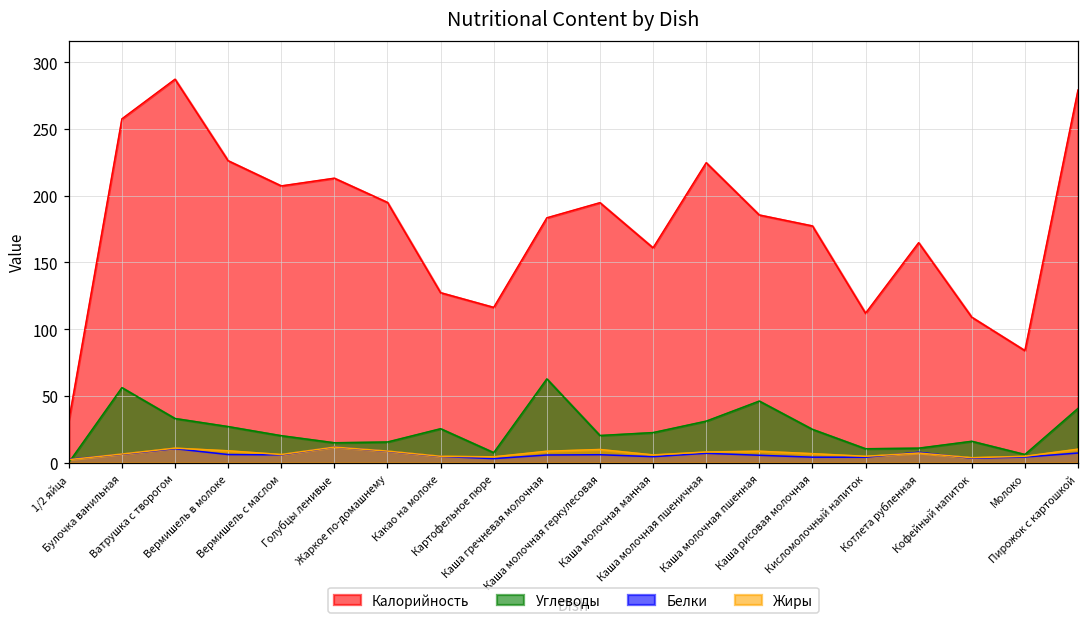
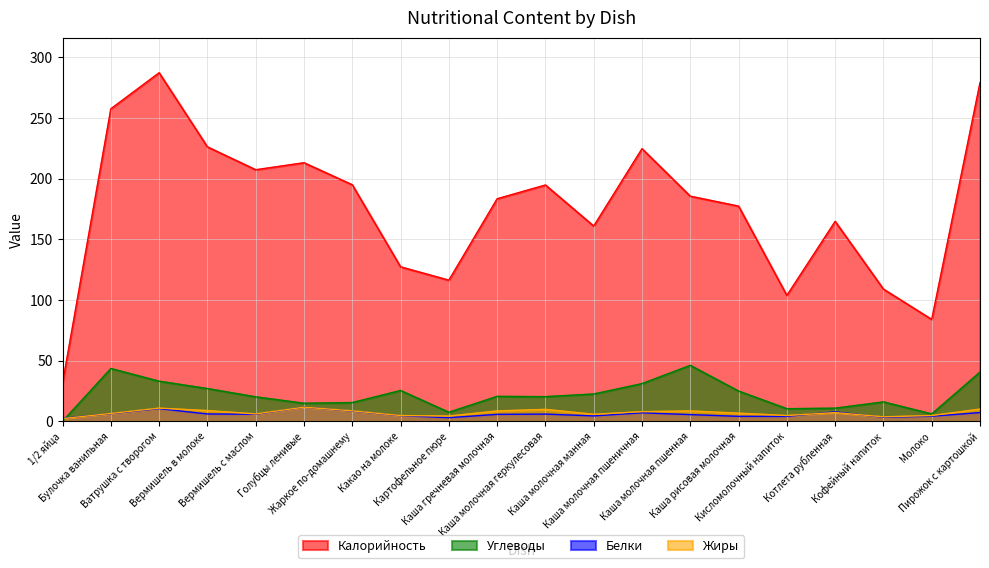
Углеводы, Булочка ванильная: 56 -> 44
Углеводы, Каша гречневая молочная: 63 -> 21
Калорийность, Кисломолочный напиток: 112 -> 104
